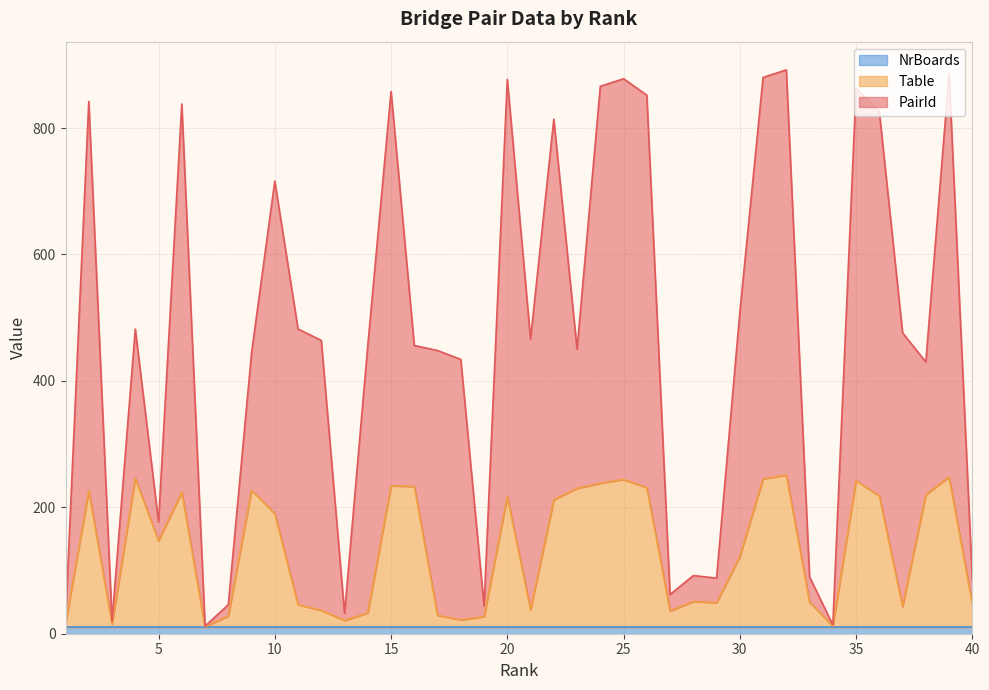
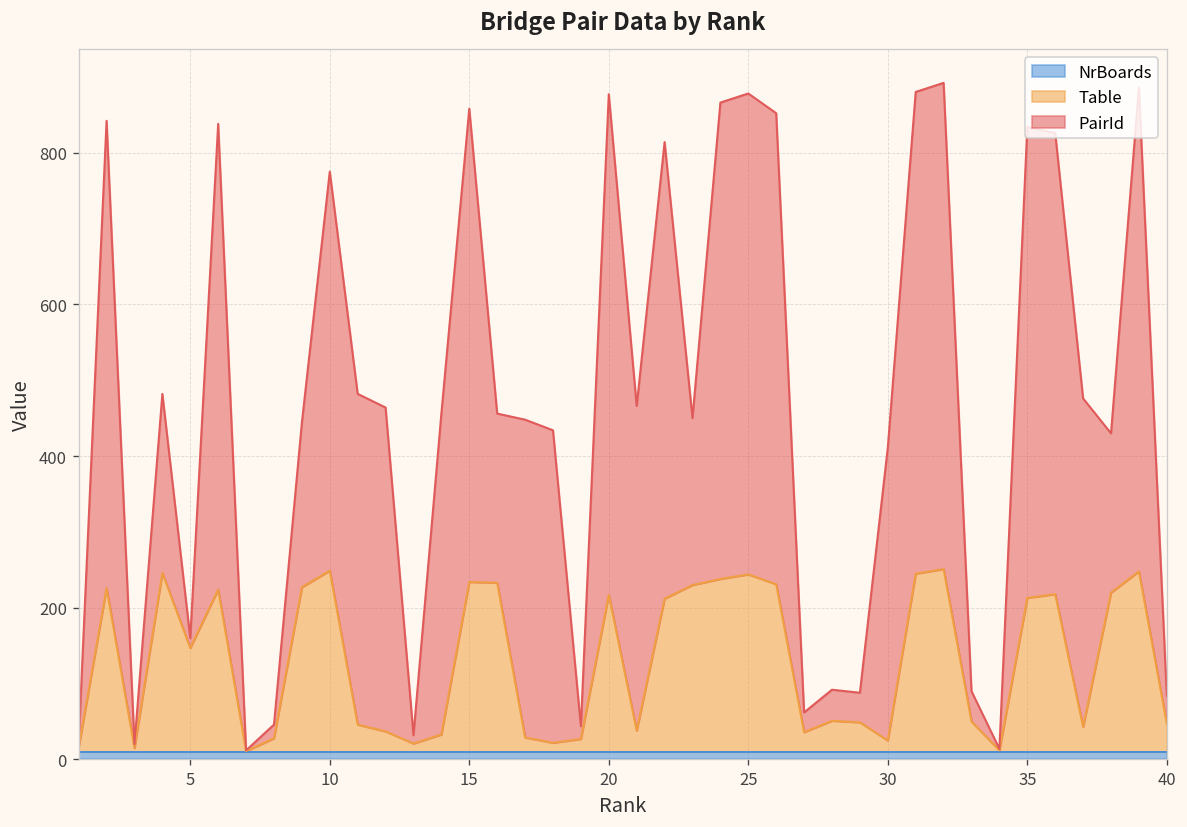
PairId, 5: 30 -> 10
Table, 10: 190 -> 250
Table, 30: 120 -> 30
Table, 35: 240 -> 210
